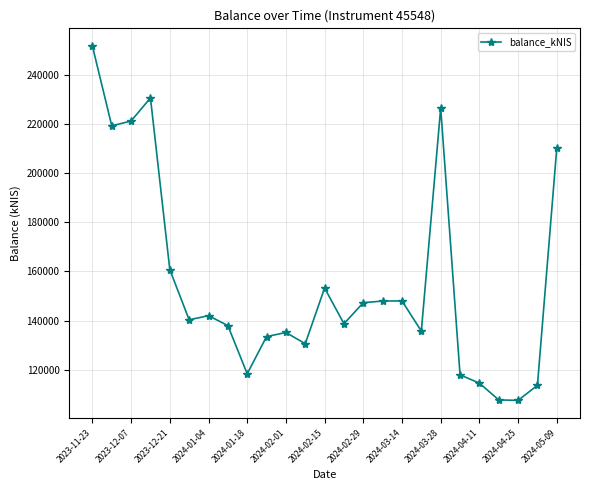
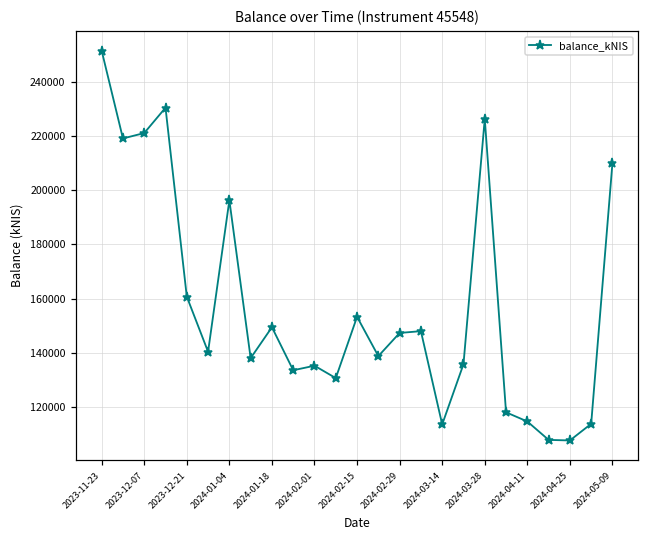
2024-01-04: 142000 -> 196000
2024-01-18: 118000 -> 149000
2024-03-14: 148000 -> 113000
